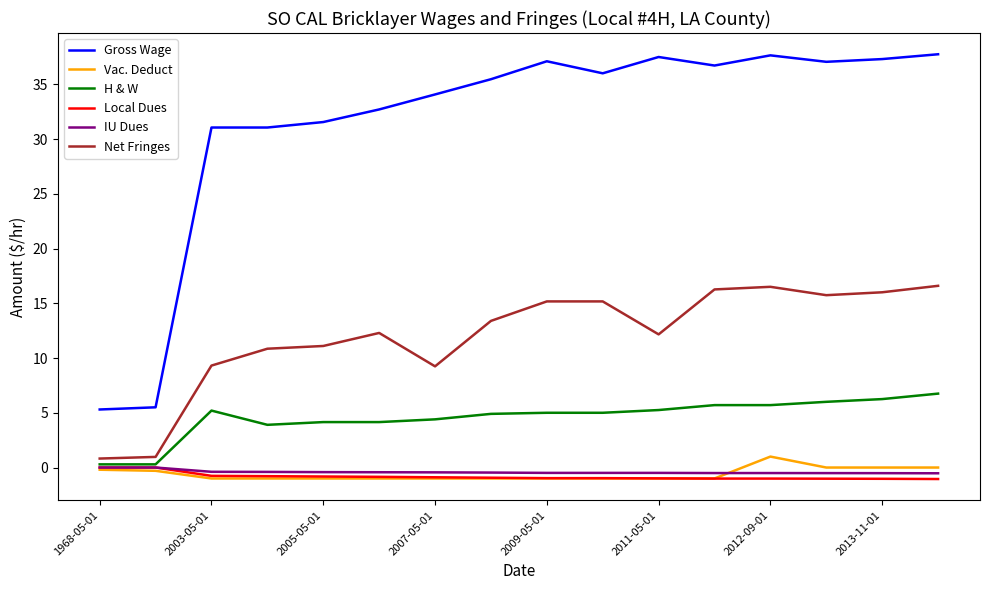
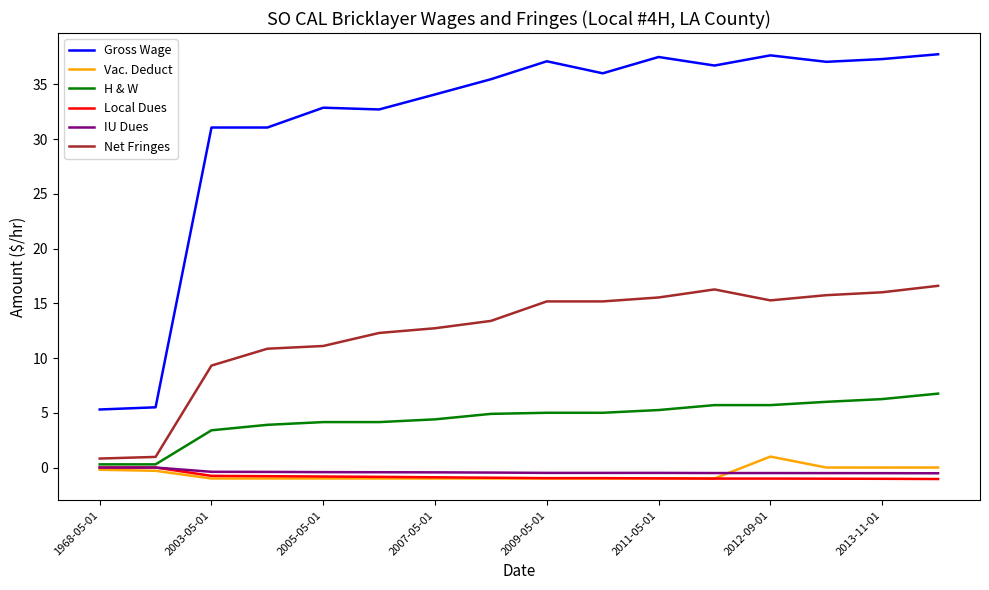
H & W, 2003-05-01: 5.2 -> 3.4
Gross Wage, 2005-05-01: 31.6 -> 32.9
Net Fringes, 2007-05-01: 9.2 -> 12.7
Net Fringes, 2011-05-01: 12.2 -> 15.5
Net Fringes, 2012-09-01: 16.5 -> 15.3
